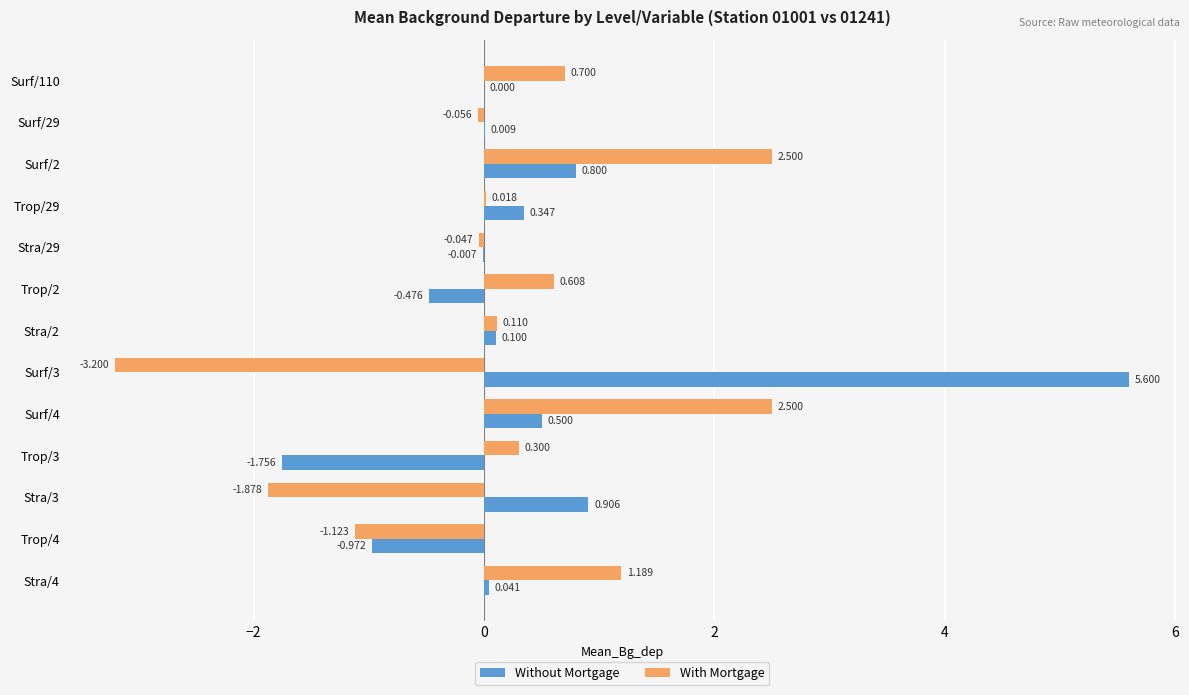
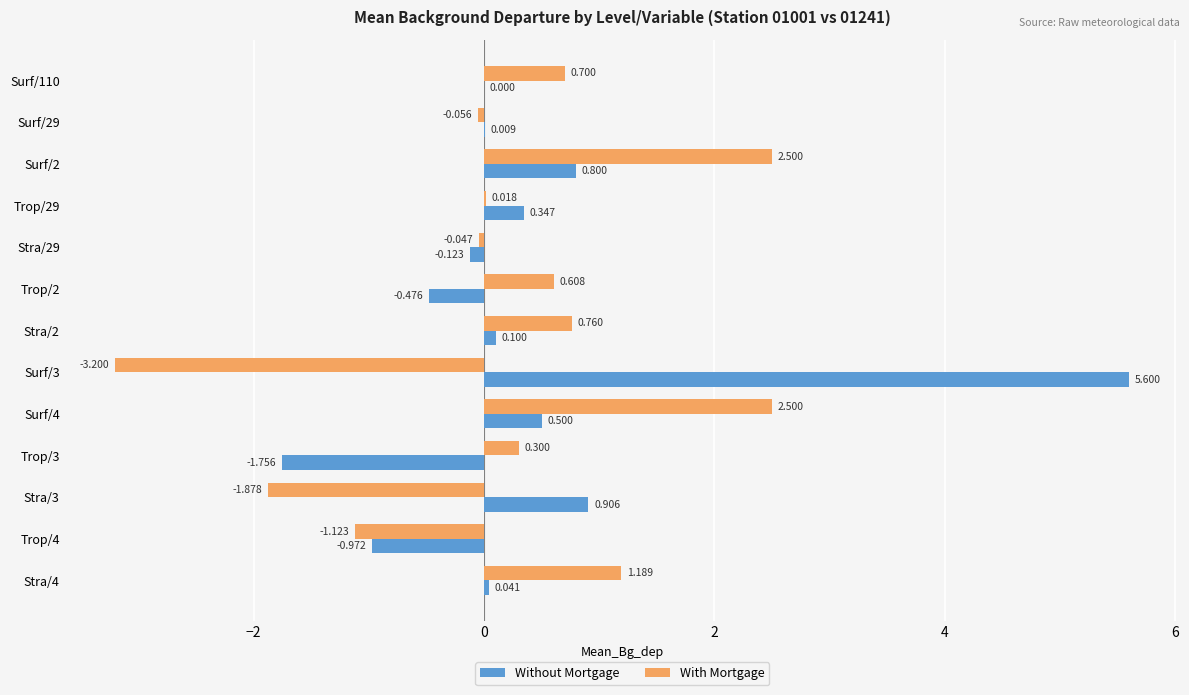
Without Mortgage, Stra/29: -0.007 -> -0.123
With Mortgage, Stra/2: 0.110 -> 0.760
